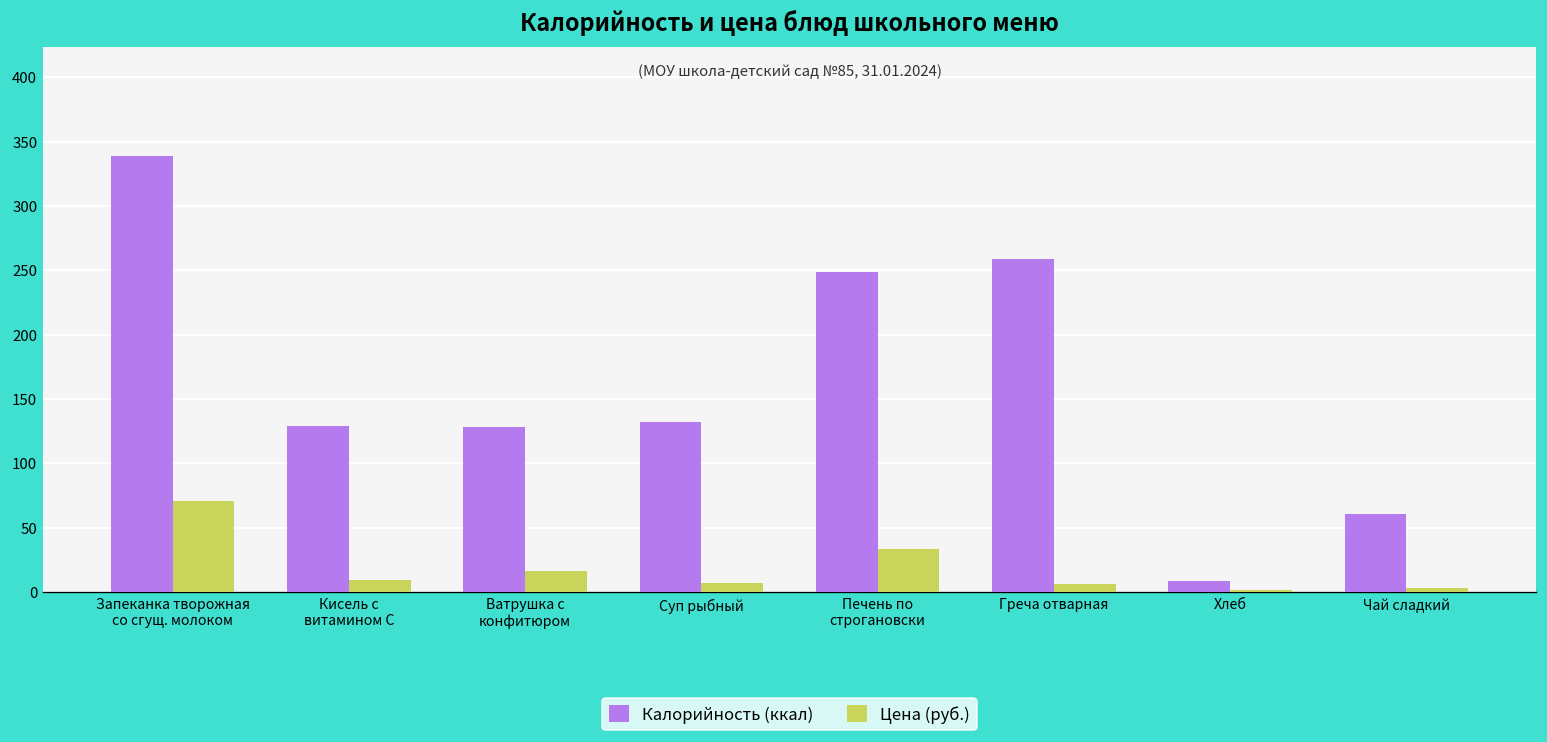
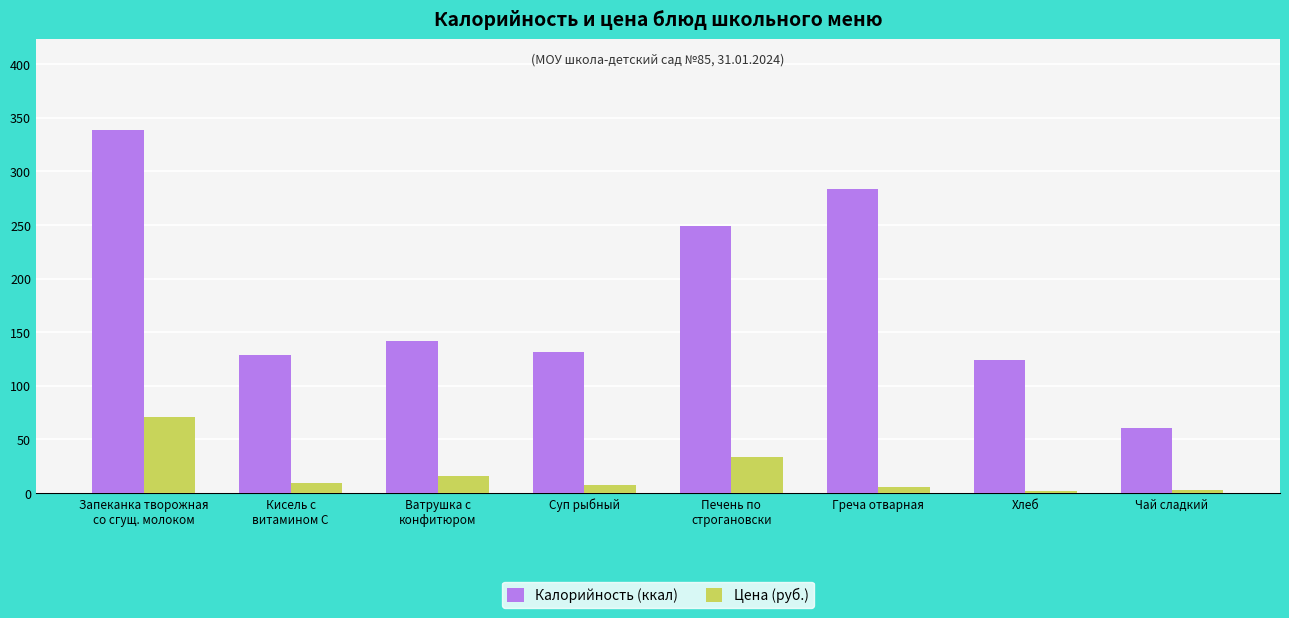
Калорийность (ккал), Ватрушка с конфитюром: 128 -> 142
Калорийность (ккал), Греча отварная: 259 -> 284
Калорийность (ккал), Хлеб: 9 -> 124
